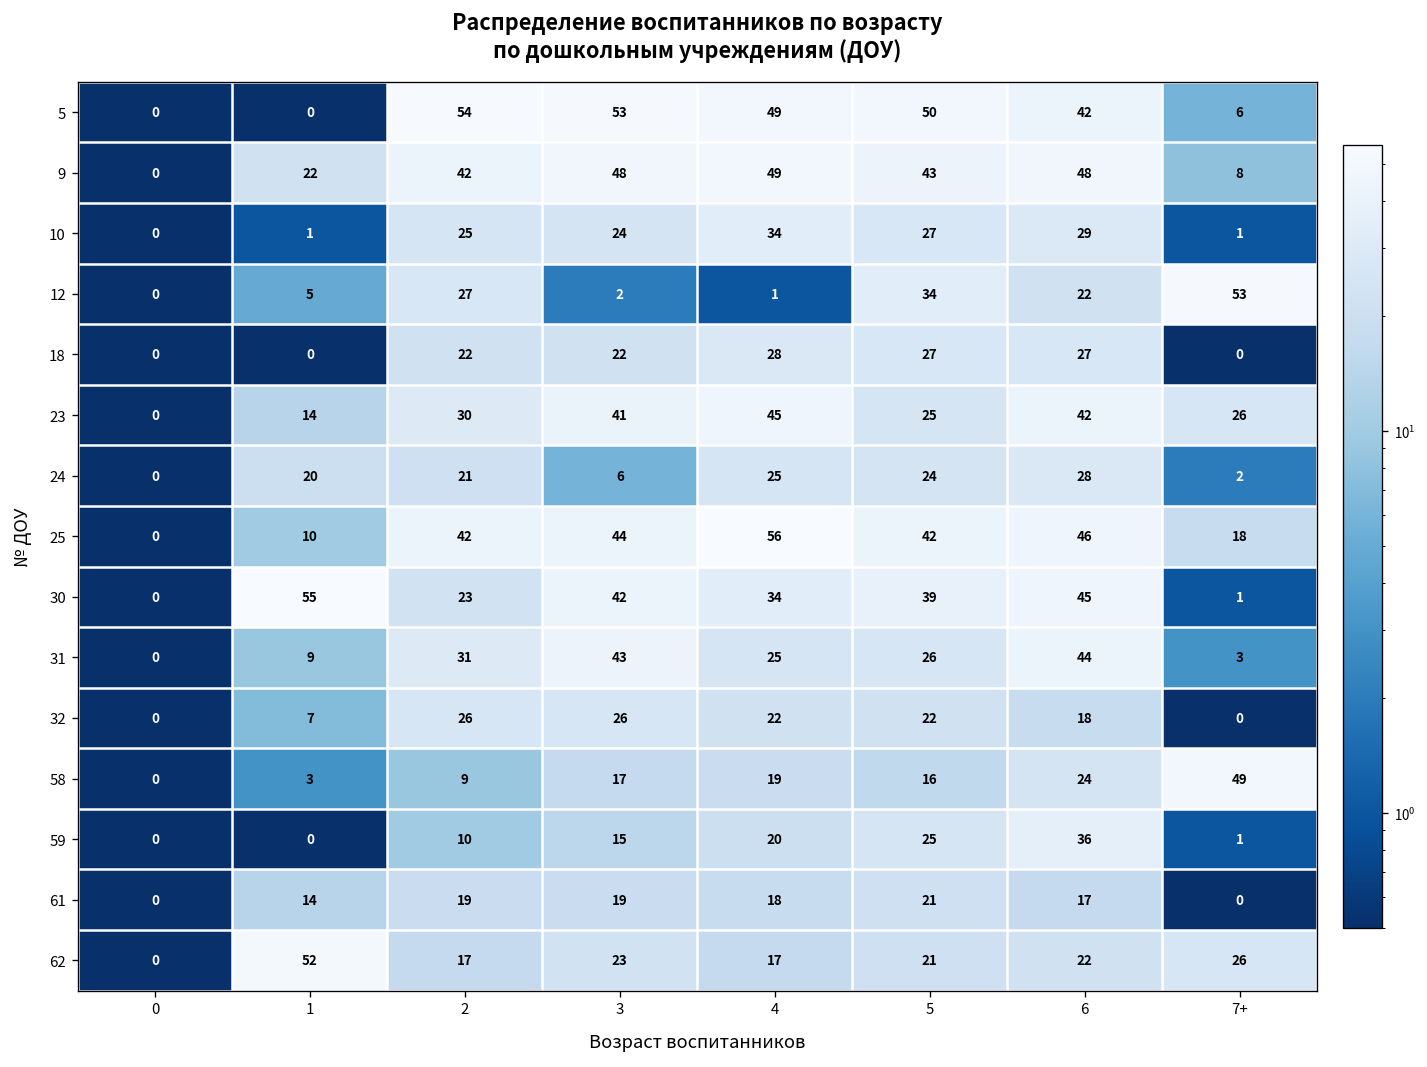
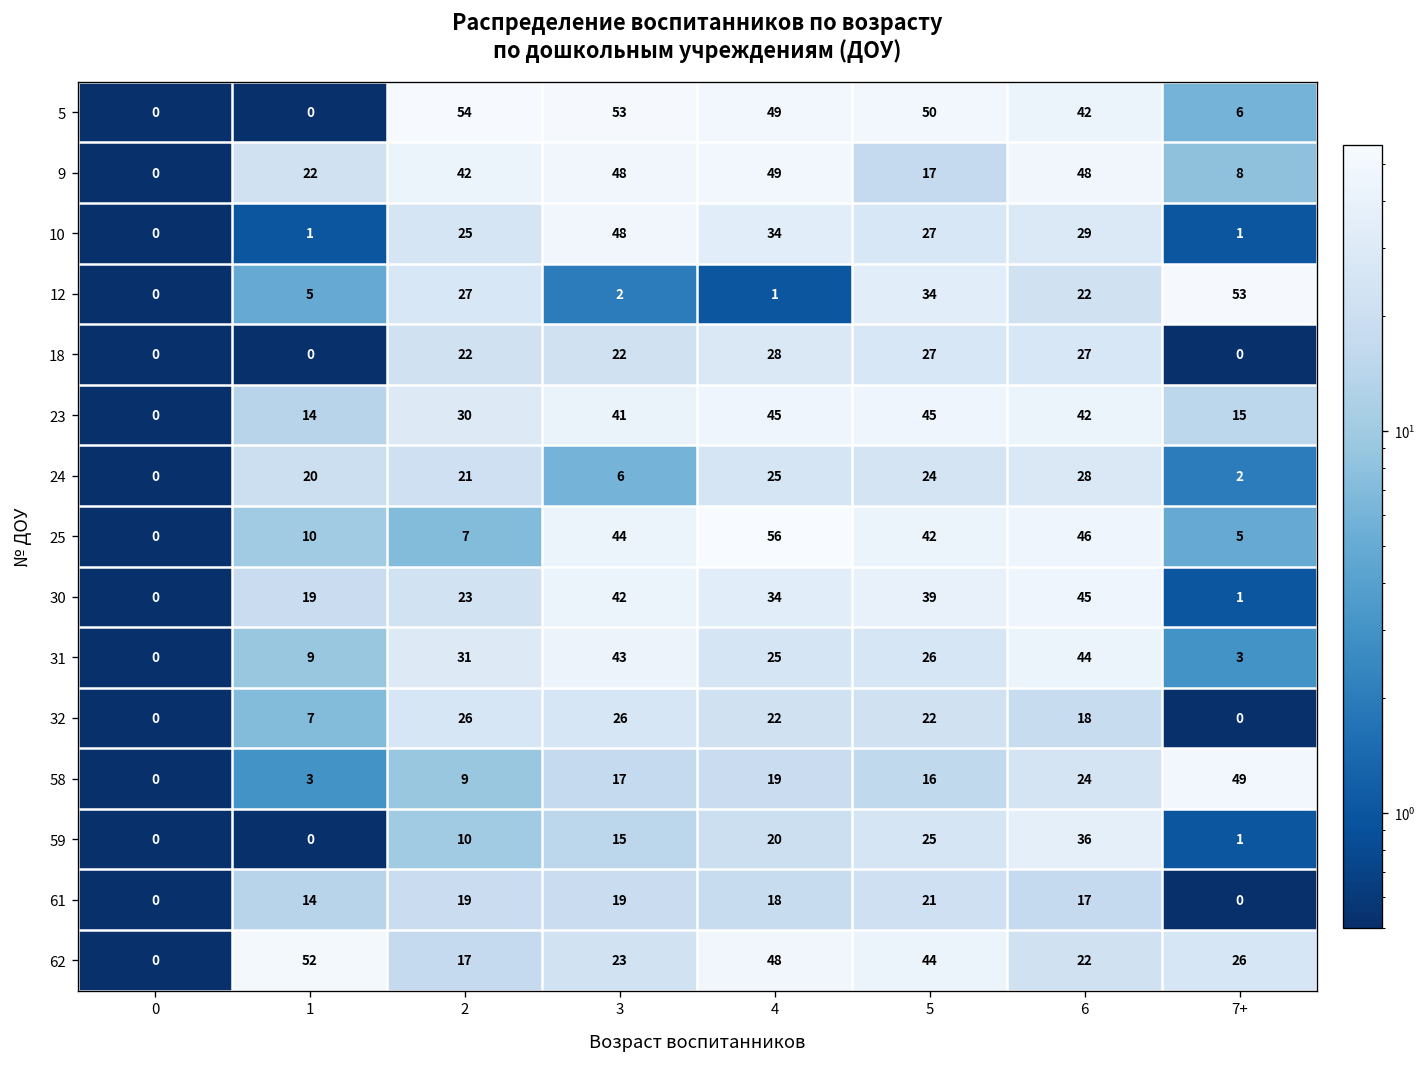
9, 5: 43 -> 17
10, 3: 24 -> 48
23, 5: 25 -> 45
23, 7+: 26 -> 15
25, 2: 42 -> 7
25, 7+: 18 -> 5
30, 1: 55 -> 19
62, 4: 17 -> 48
62, 5: 21 -> 44
